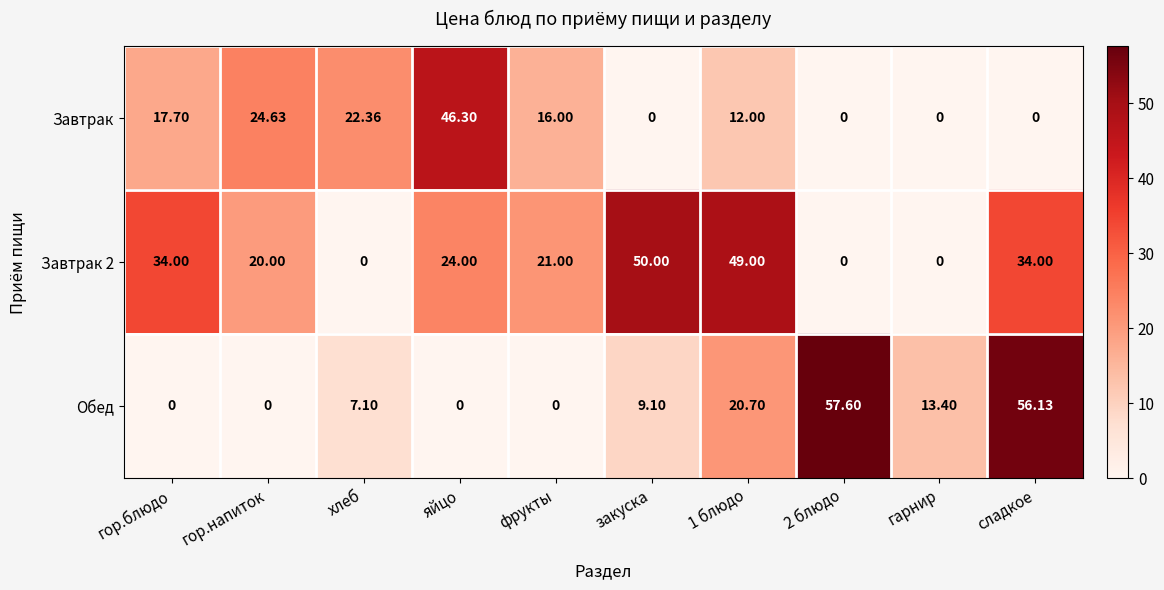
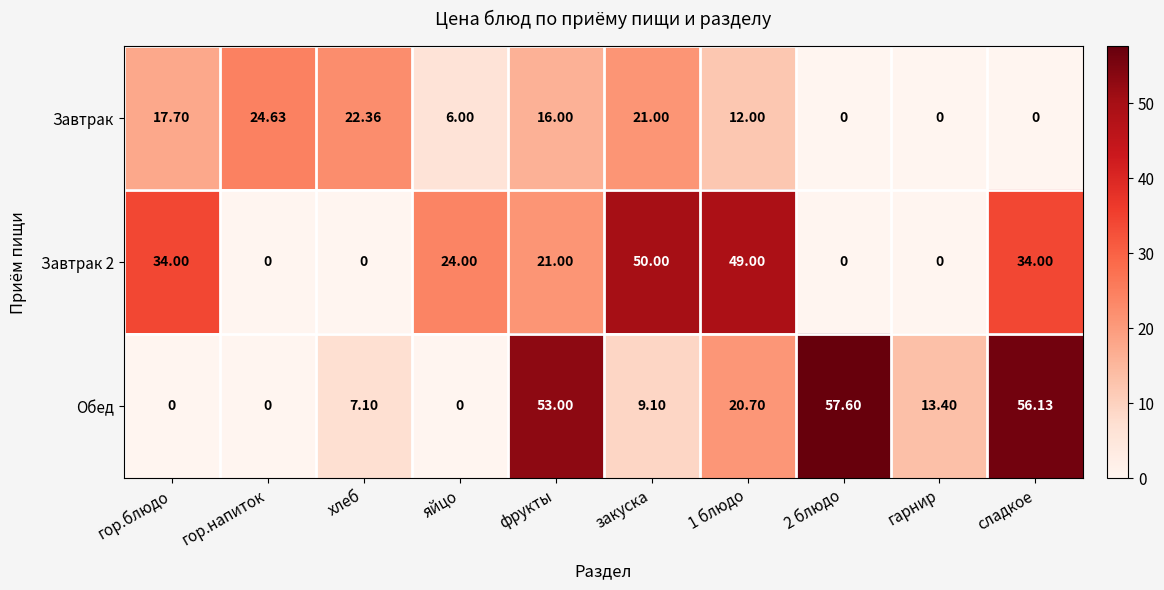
Завтрак, яйцо: 46.30 -> 6.00
Завтрак, закуска: 0 -> 21.00
Завтрак 2, гор.напиток: 20.00 -> 0
Обед, фрукты: 0 -> 53.00
